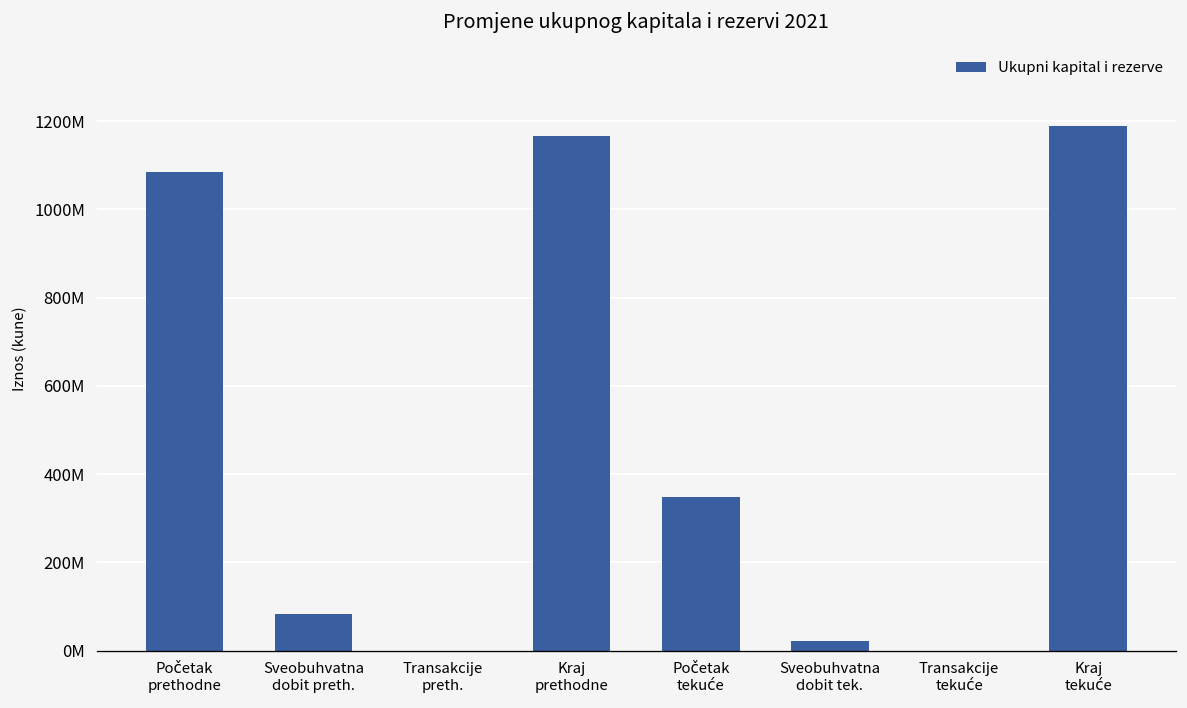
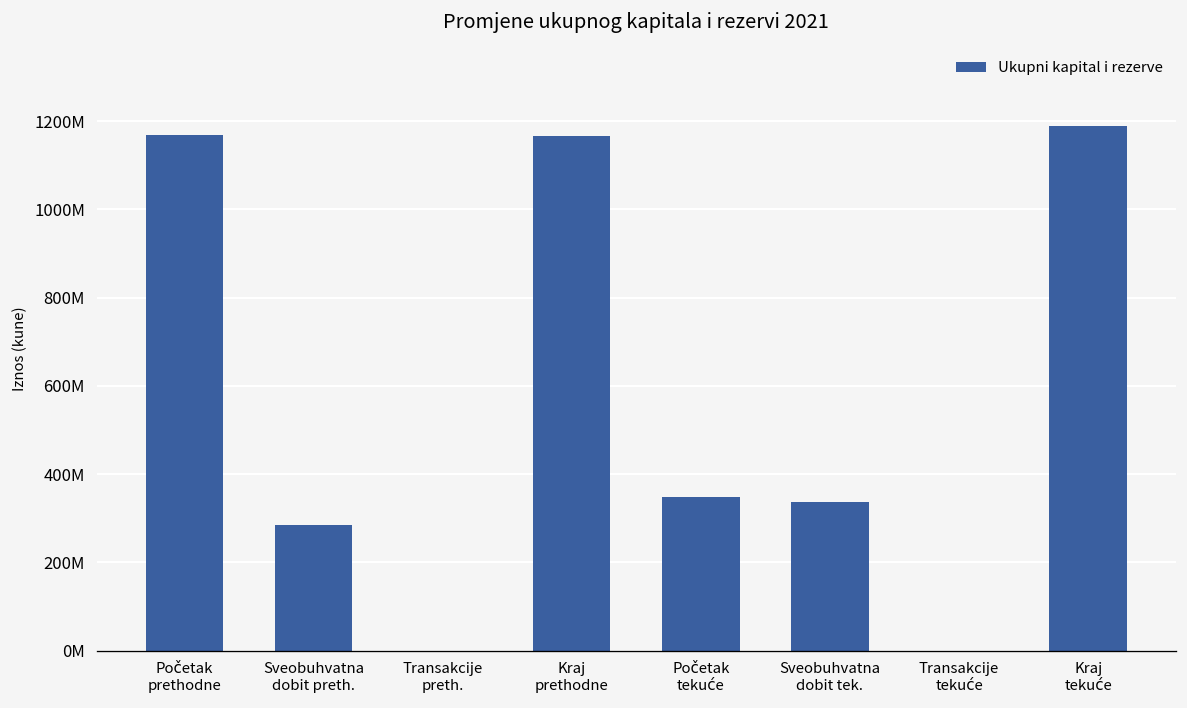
Početak prethodne: 1080000000 -> 1170000000
Sveobuhvatna dobit preth.: 80000000 -> 290000000
Sveobuhvatna dobit tek.: 20000000 -> 340000000
